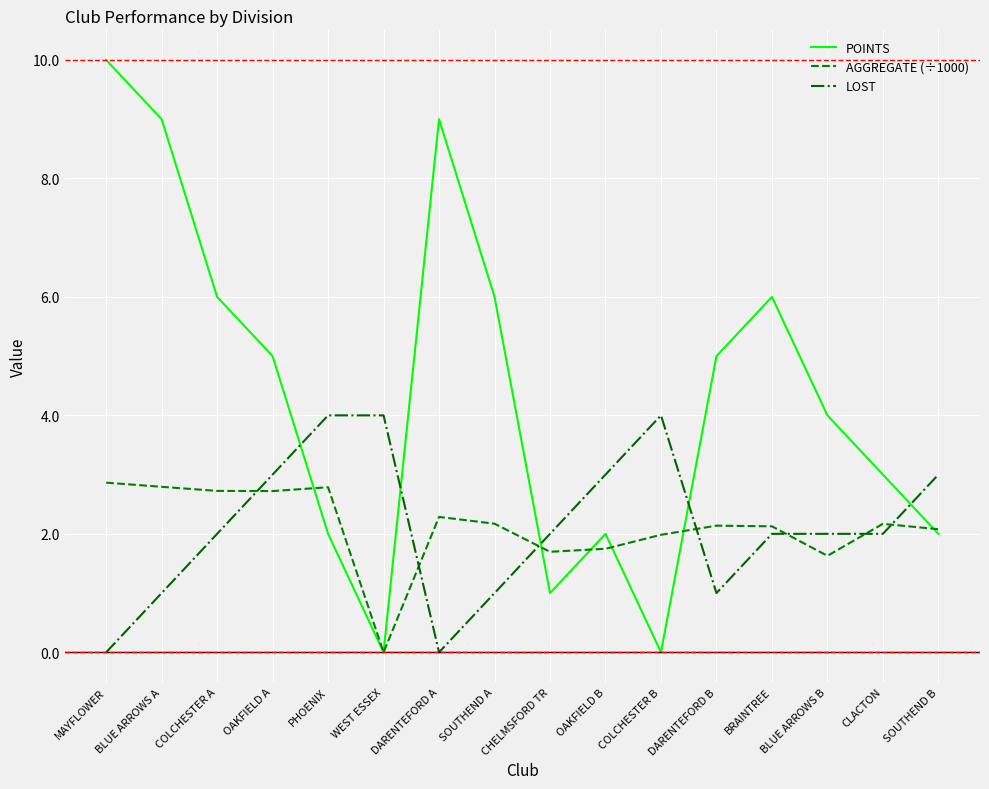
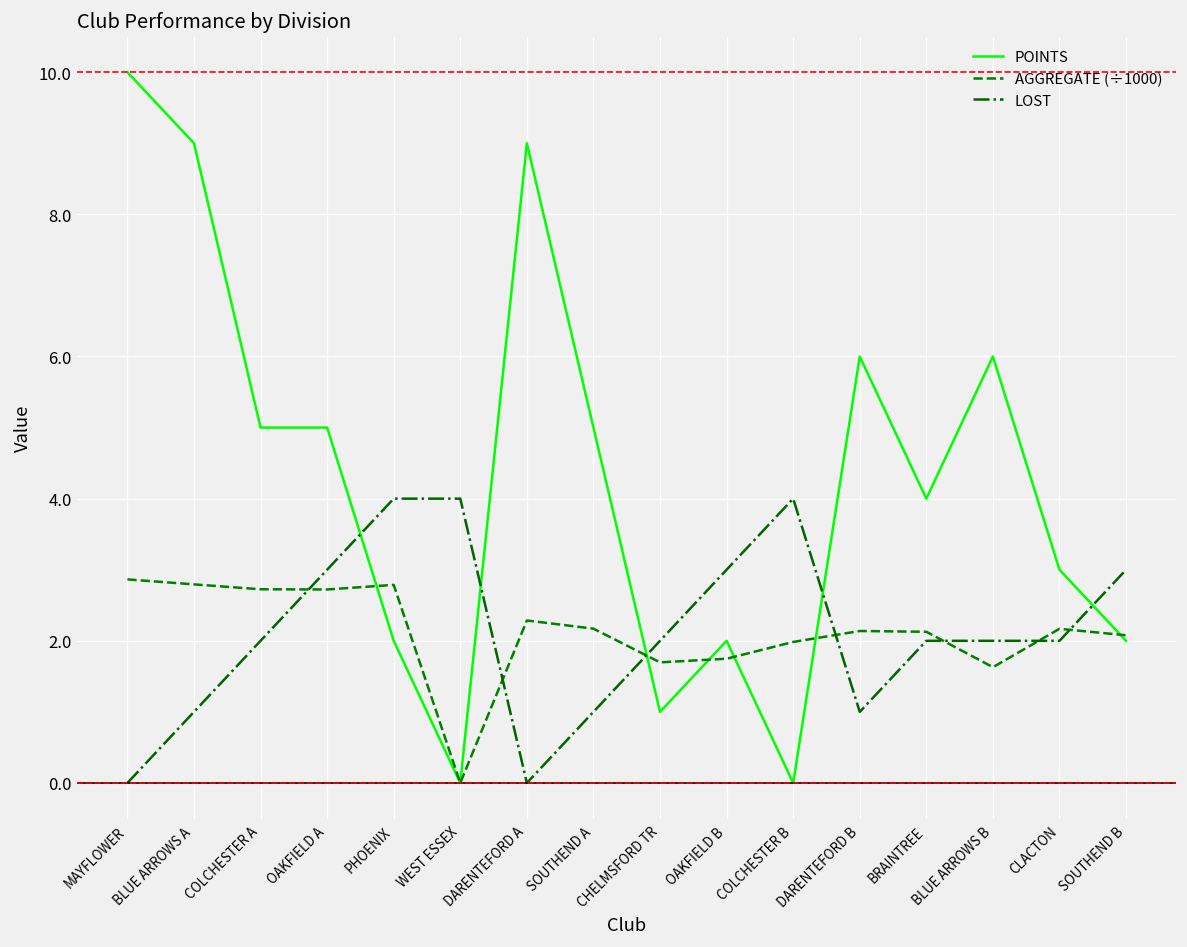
POINTS, COLCHESTER A: 6 -> 5
POINTS, SOUTHEND A: 6 -> 5
POINTS, DARENTEFORD B: 5 -> 6
POINTS, BRAINTREE: 6 -> 4
POINTS, BLUE ARROWS B: 4 -> 6
